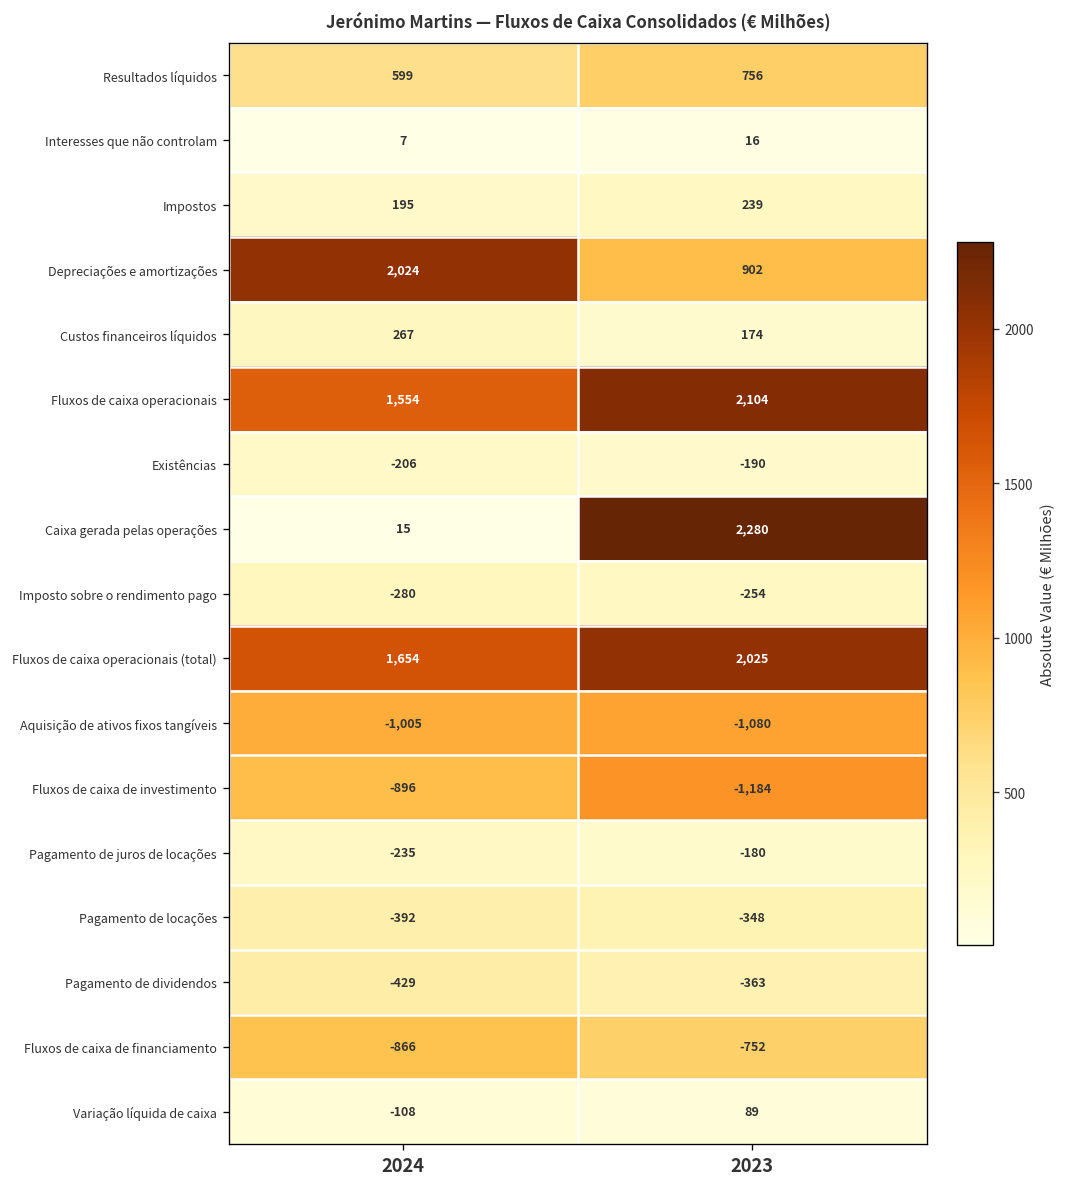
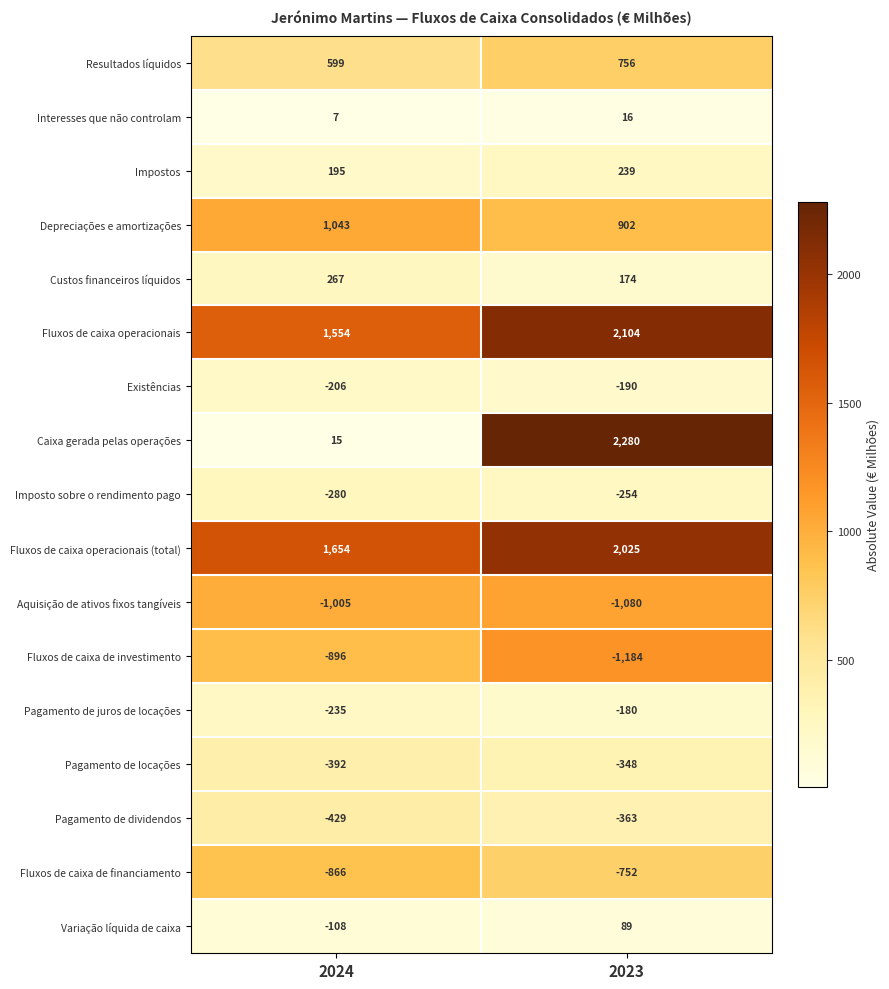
Depreciações e amortizações, 2024: 2,024 -> 1,043
